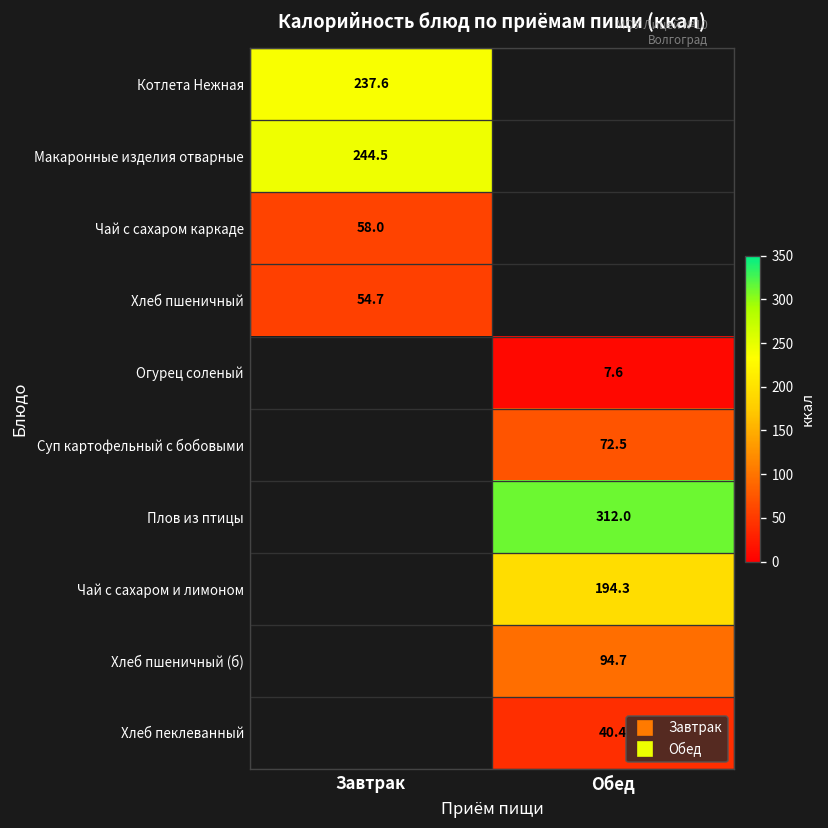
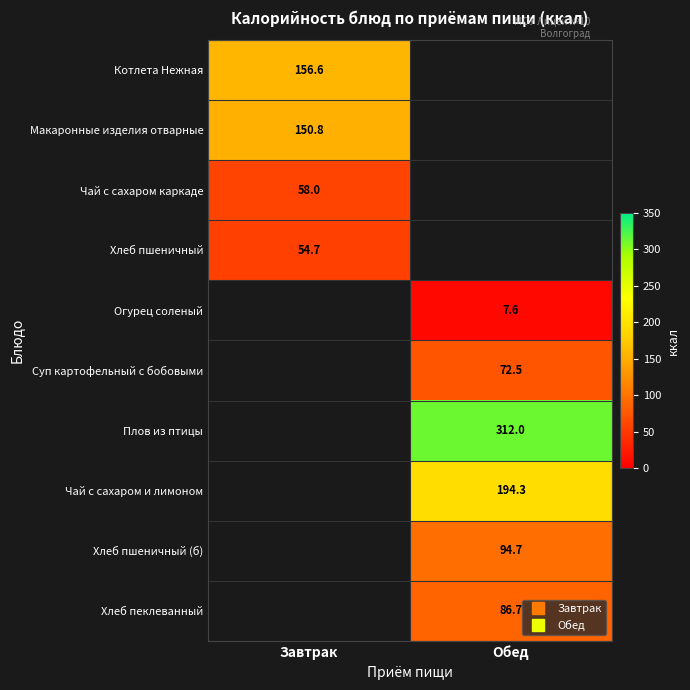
Котлета Нежная, Завтрак: 237.6 -> 156.6
Макаронные изделия отварные, Завтрак: 244.5 -> 150.8
Хлеб пеклеванный, Обед: 40.4 -> 86.7
